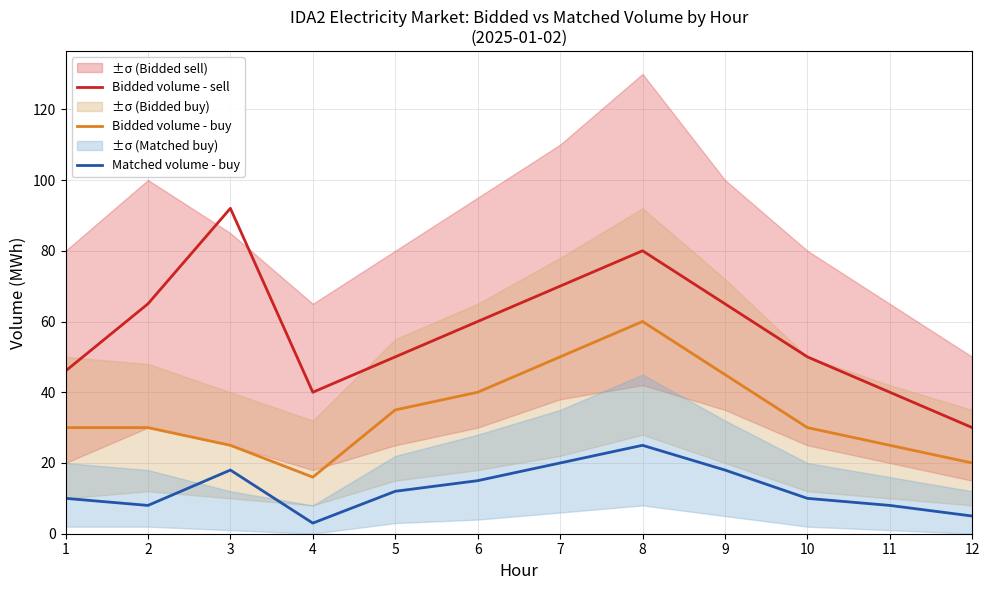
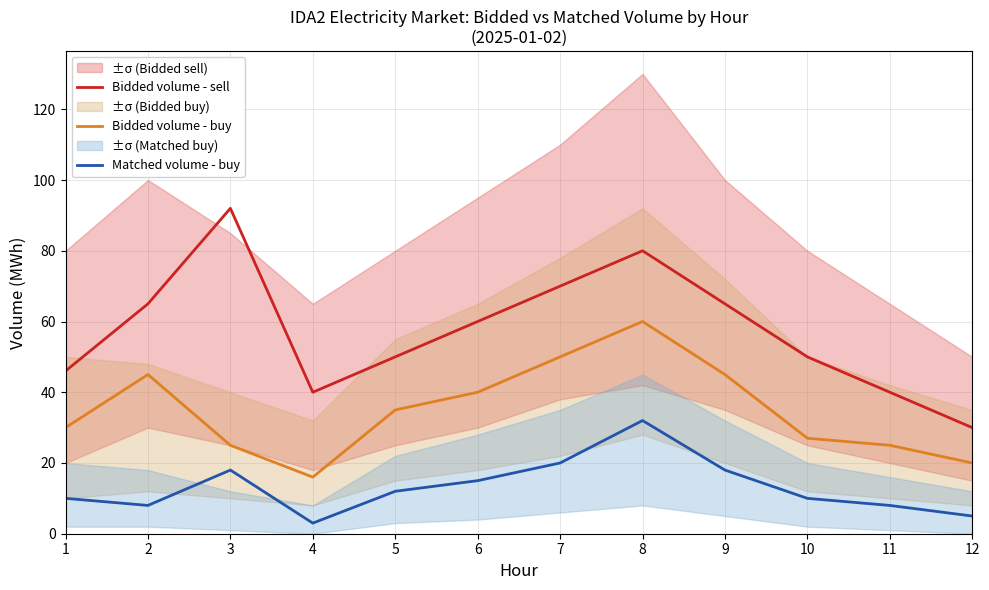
Bidded volume - buy, 2: 30 -> 45
Matched volume - buy, 8: 25 -> 32
Bidded volume - buy, 10: 30 -> 27
